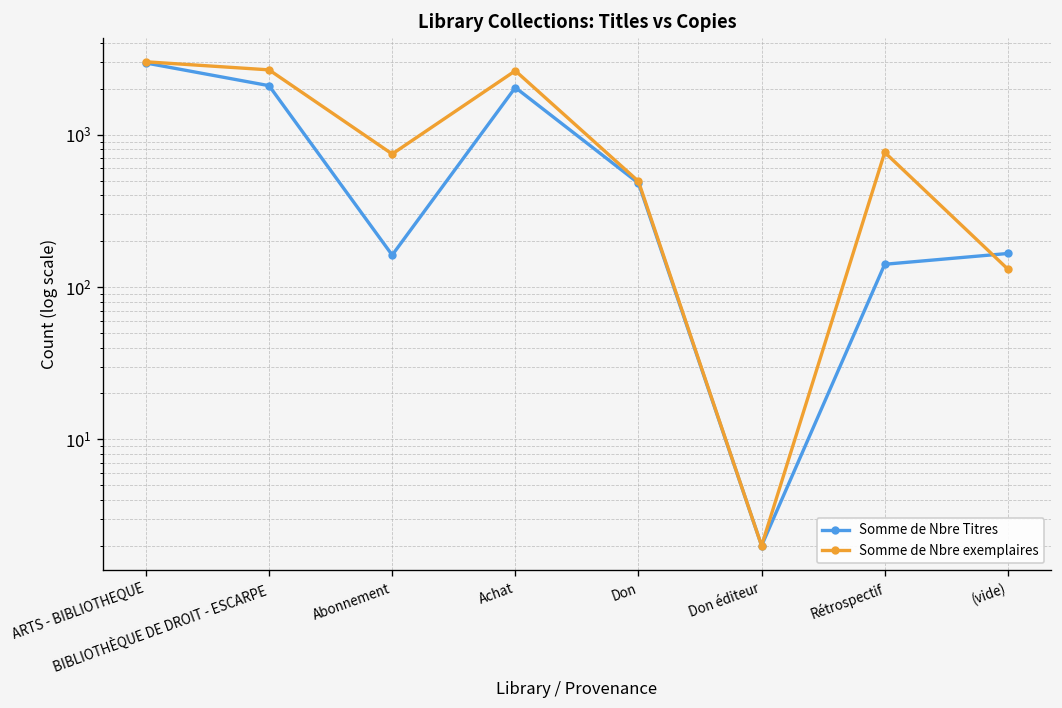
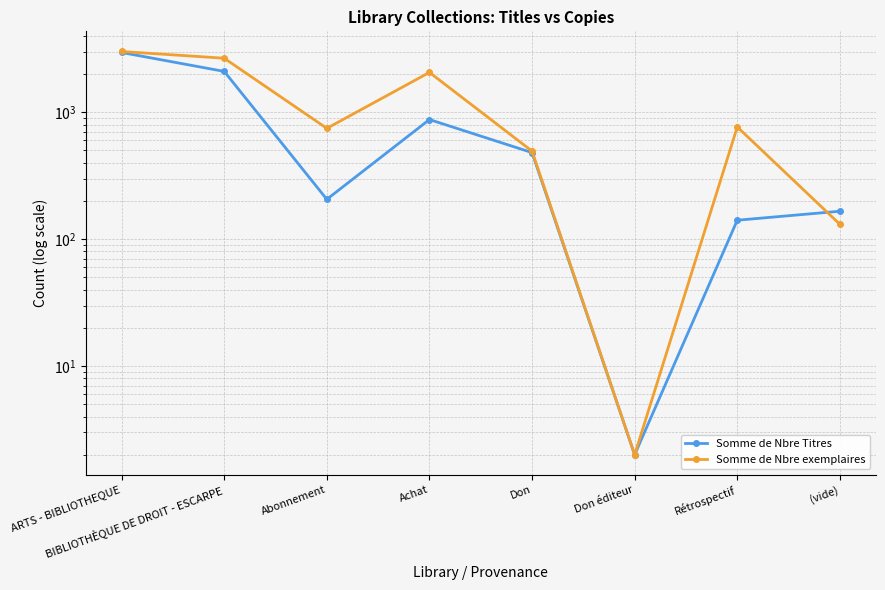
Somme de Nbre Titres, Abonnement: 160 -> 210
Somme de Nbre Titres, Achat: 2000 -> 900
Somme de Nbre exemplaires, Achat: 2600 -> 2100
